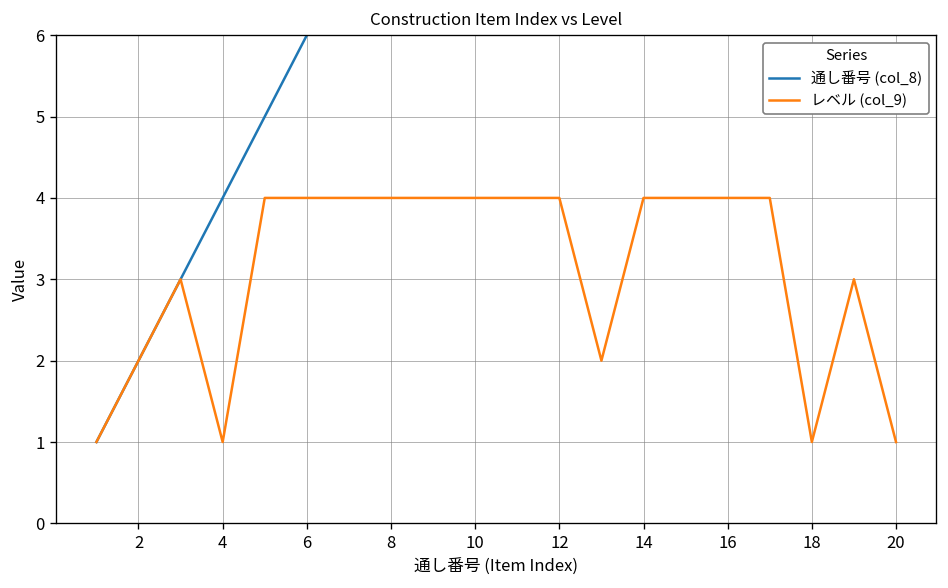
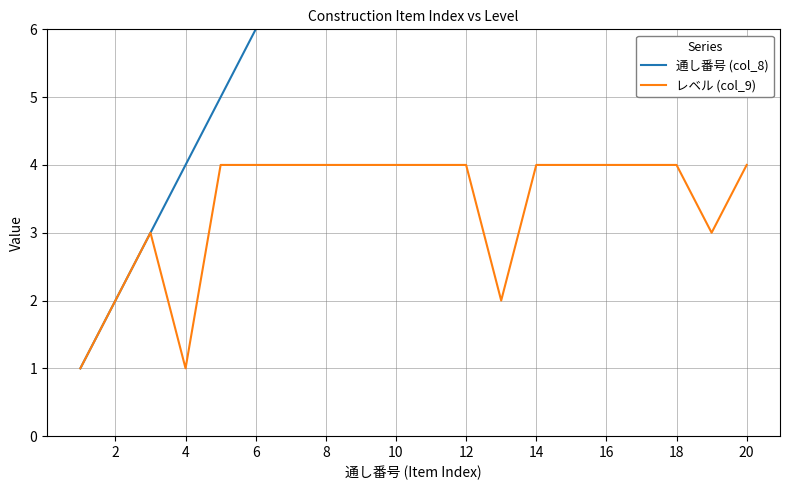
レベル (col_9), 18: 1 -> 4
レベル (col_9), 20: 1 -> 4
